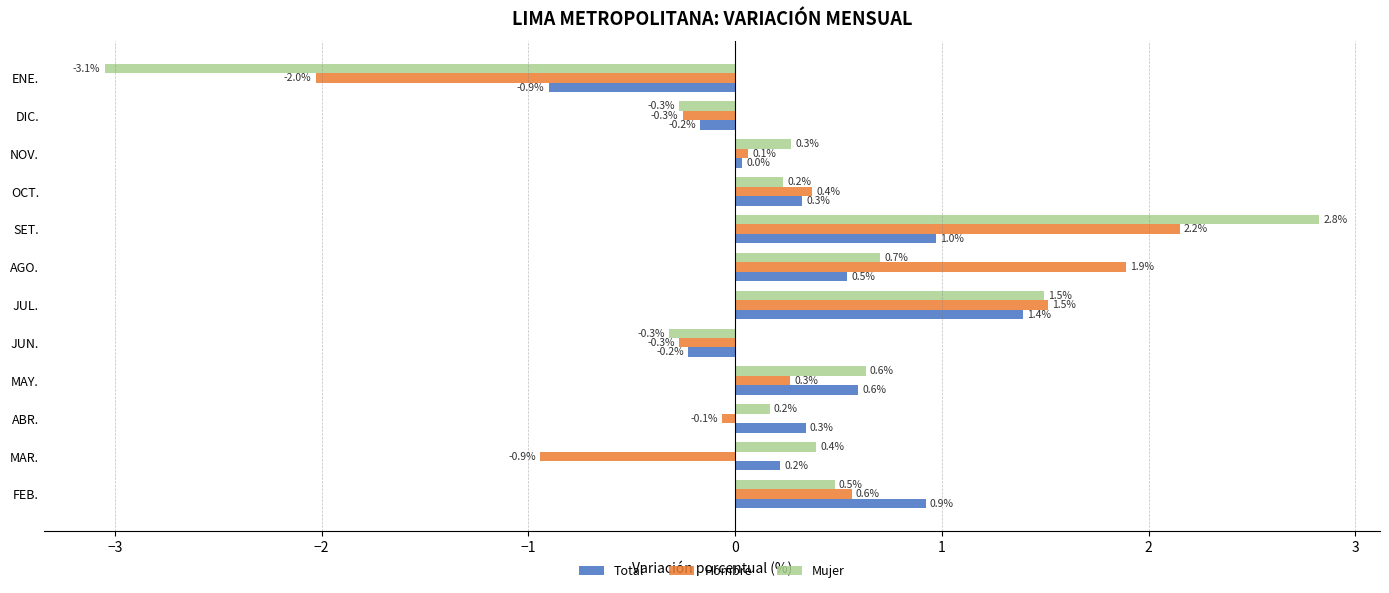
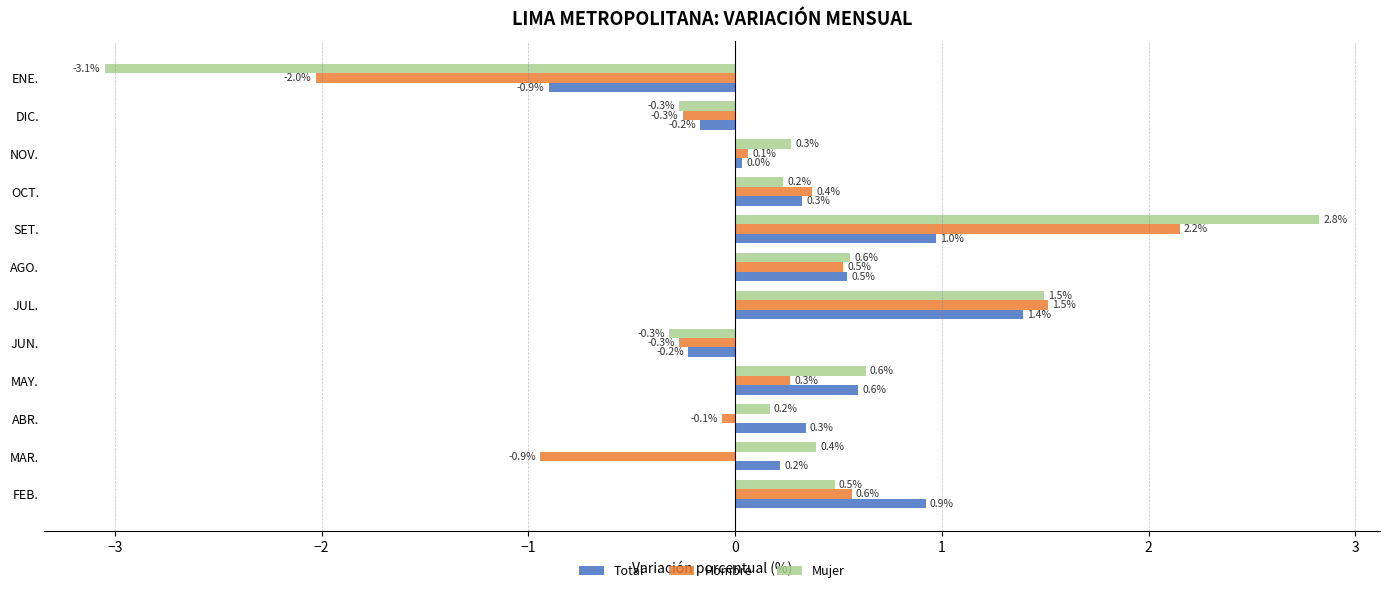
Mujer, AGO.: 0.7% -> 0.6%
Hombre, AGO.: 1.9% -> 0.5%
